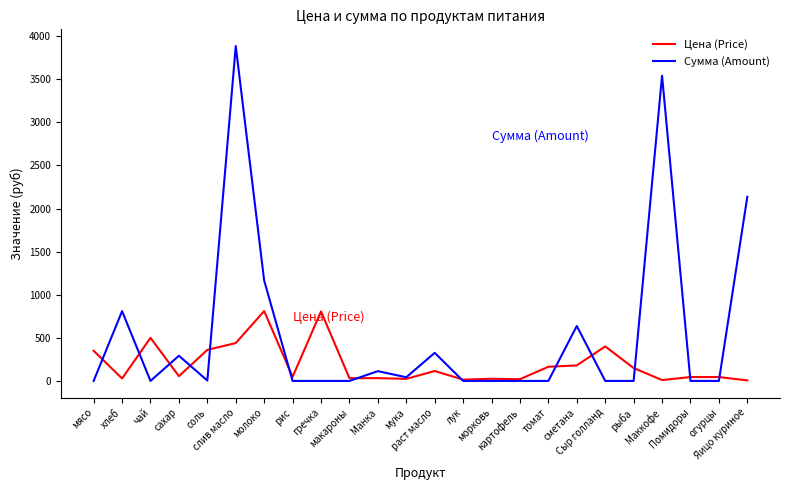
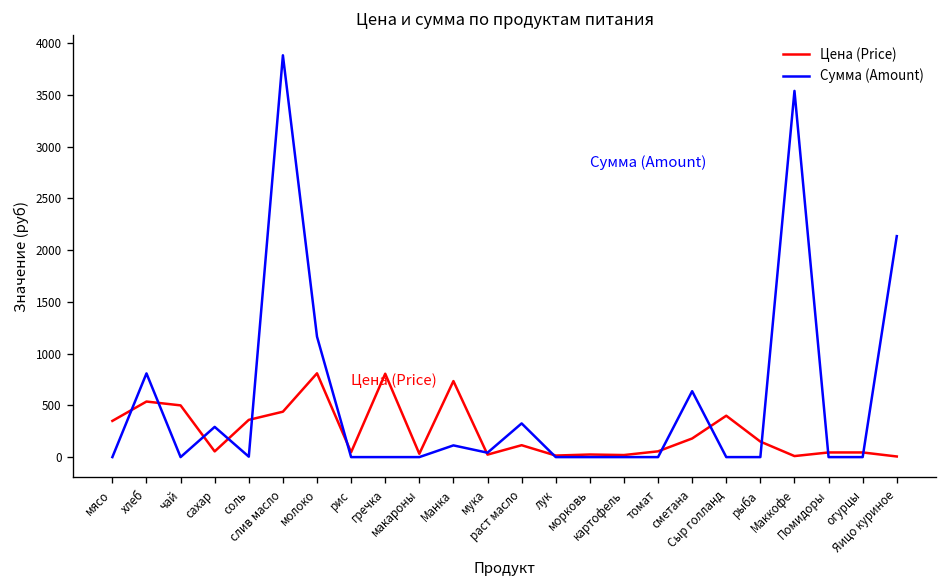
Цена (Price), хлеб: 0 -> 500
Цена (Price), Манка: 0 -> 700
Цена (Price), томат: 200 -> 100
